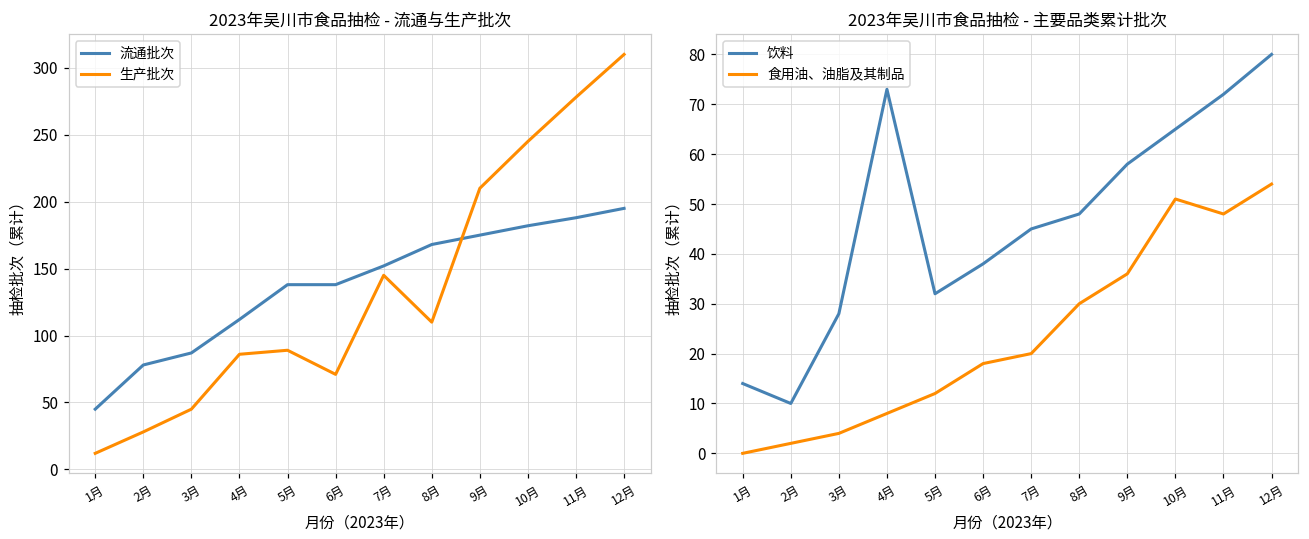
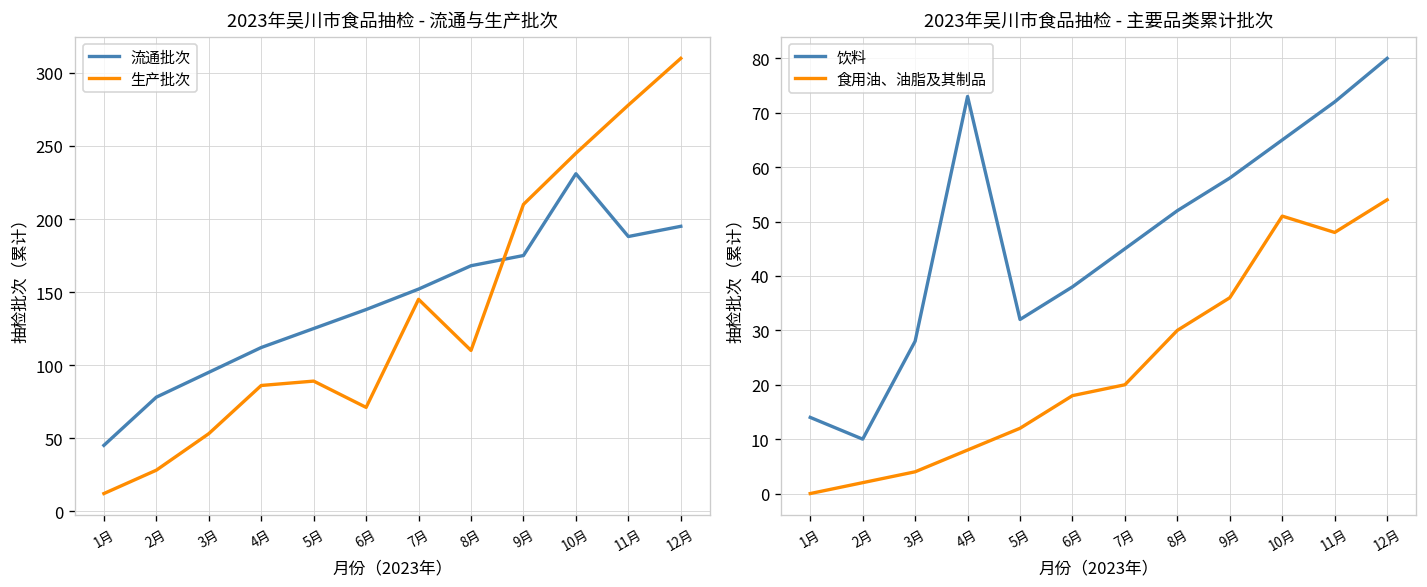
2023年吴川市食品抽检 - 流通与生产批次, 流通批次, 3月: 87 -> 95
2023年吴川市食品抽检 - 流通与生产批次, 生产批次, 3月: 45 -> 53
2023年吴川市食品抽检 - 流通与生产批次, 流通批次, 5月: 138 -> 125
2023年吴川市食品抽检 - 流通与生产批次, 流通批次, 10月: 182 -> 231
2023年吴川市食品抽检 - 主要品类累计批次, 饮料, 8月: 48 -> 52
